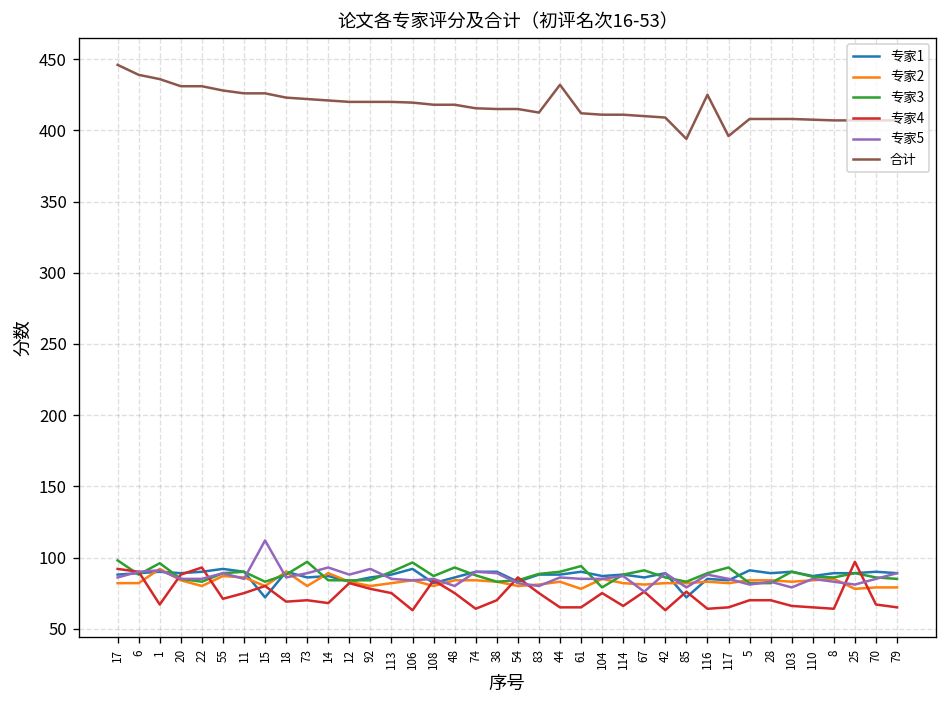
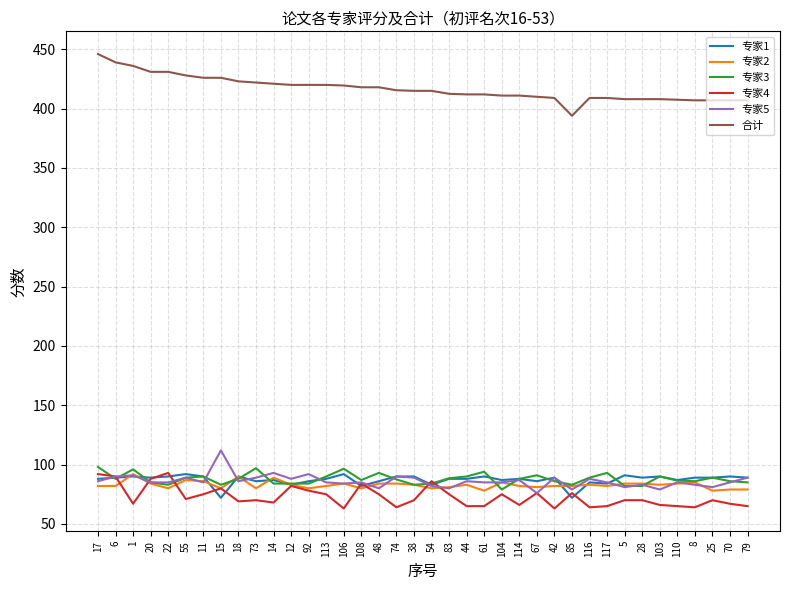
合计, 44: 432 -> 412
合计, 116: 425 -> 409
合计, 117: 396 -> 409
专家4, 25: 97 -> 70
